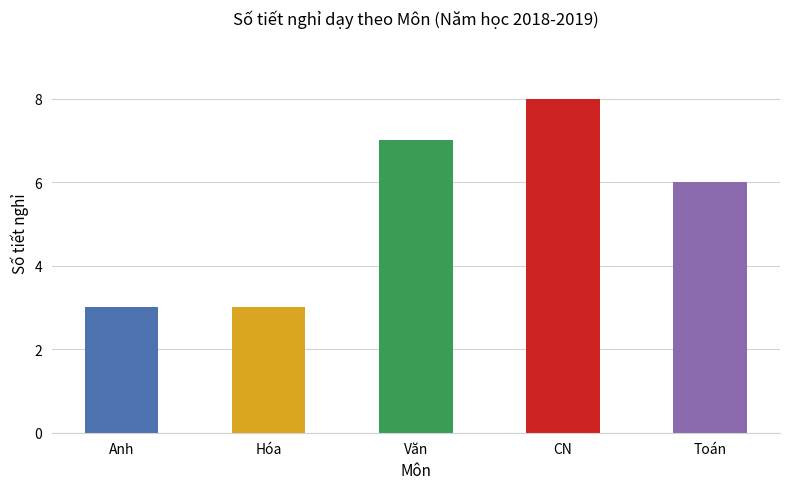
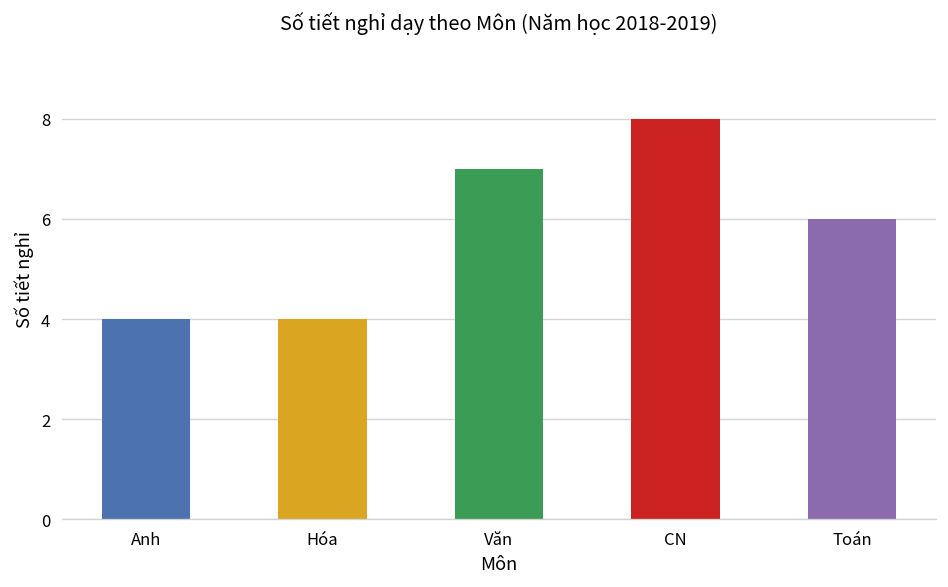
Anh: 3 -> 4
Hóa: 3 -> 4
